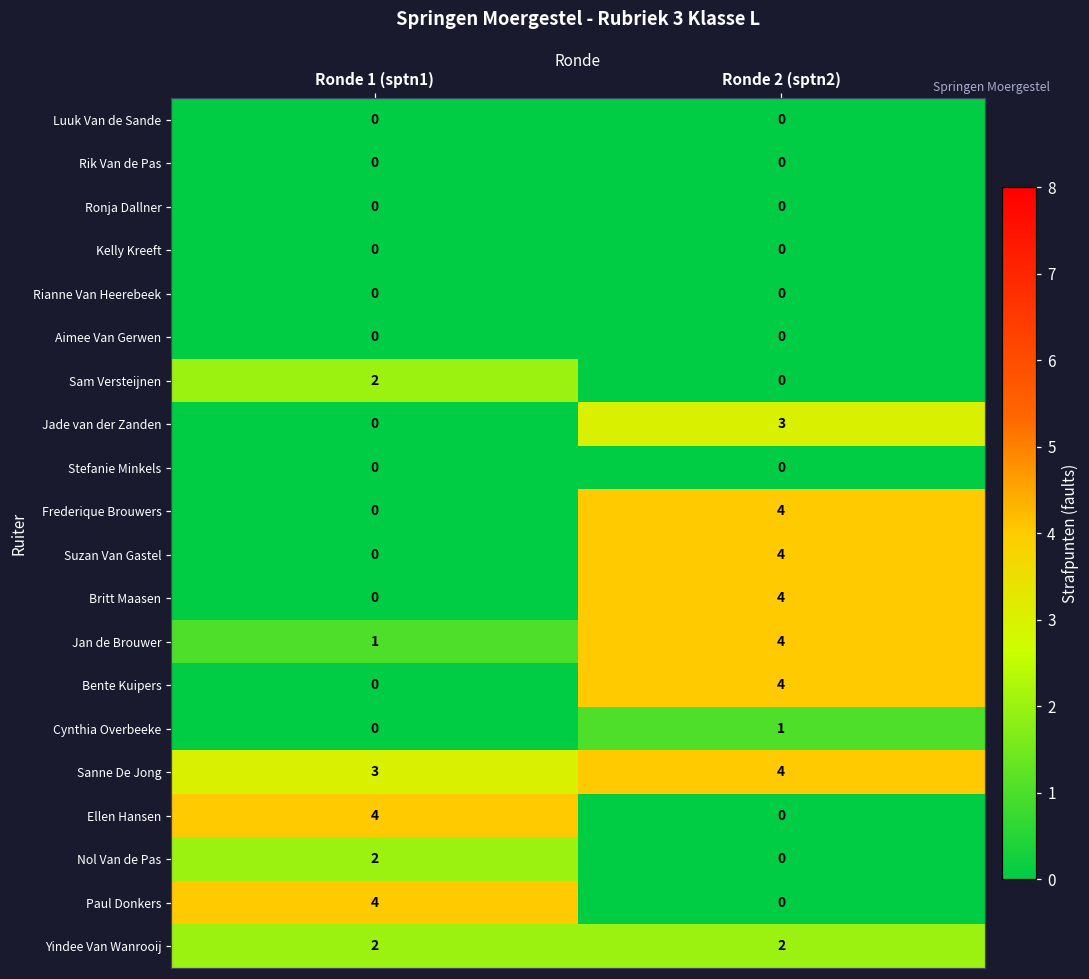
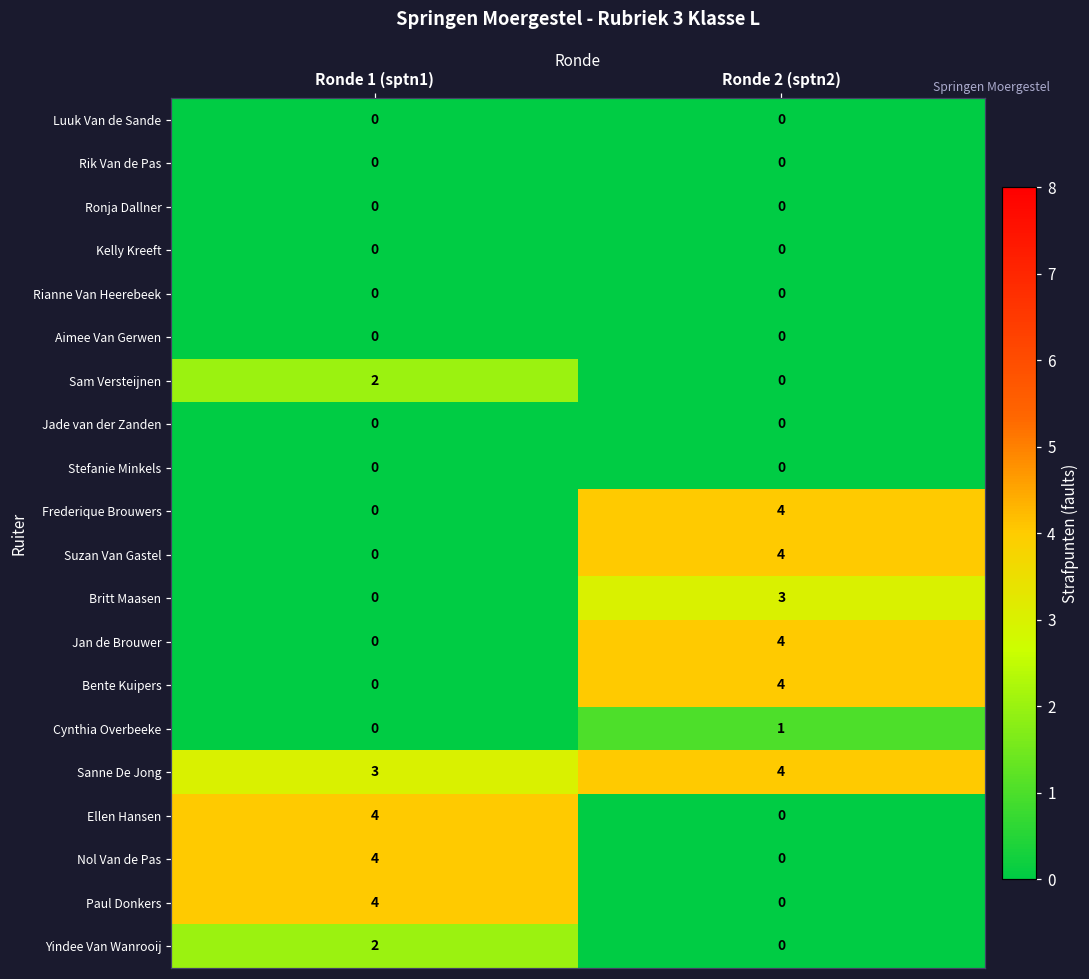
Jade van der Zanden, Ronde 2 (sptn2): 3 -> 0
Britt Maasen, Ronde 2 (sptn2): 4 -> 3
Jan de Brouwer, Ronde 1 (sptn1): 1 -> 0
Nol Van de Pas, Ronde 1 (sptn1): 2 -> 4
Yindee Van Wanrooij, Ronde 2 (sptn2): 2 -> 0
